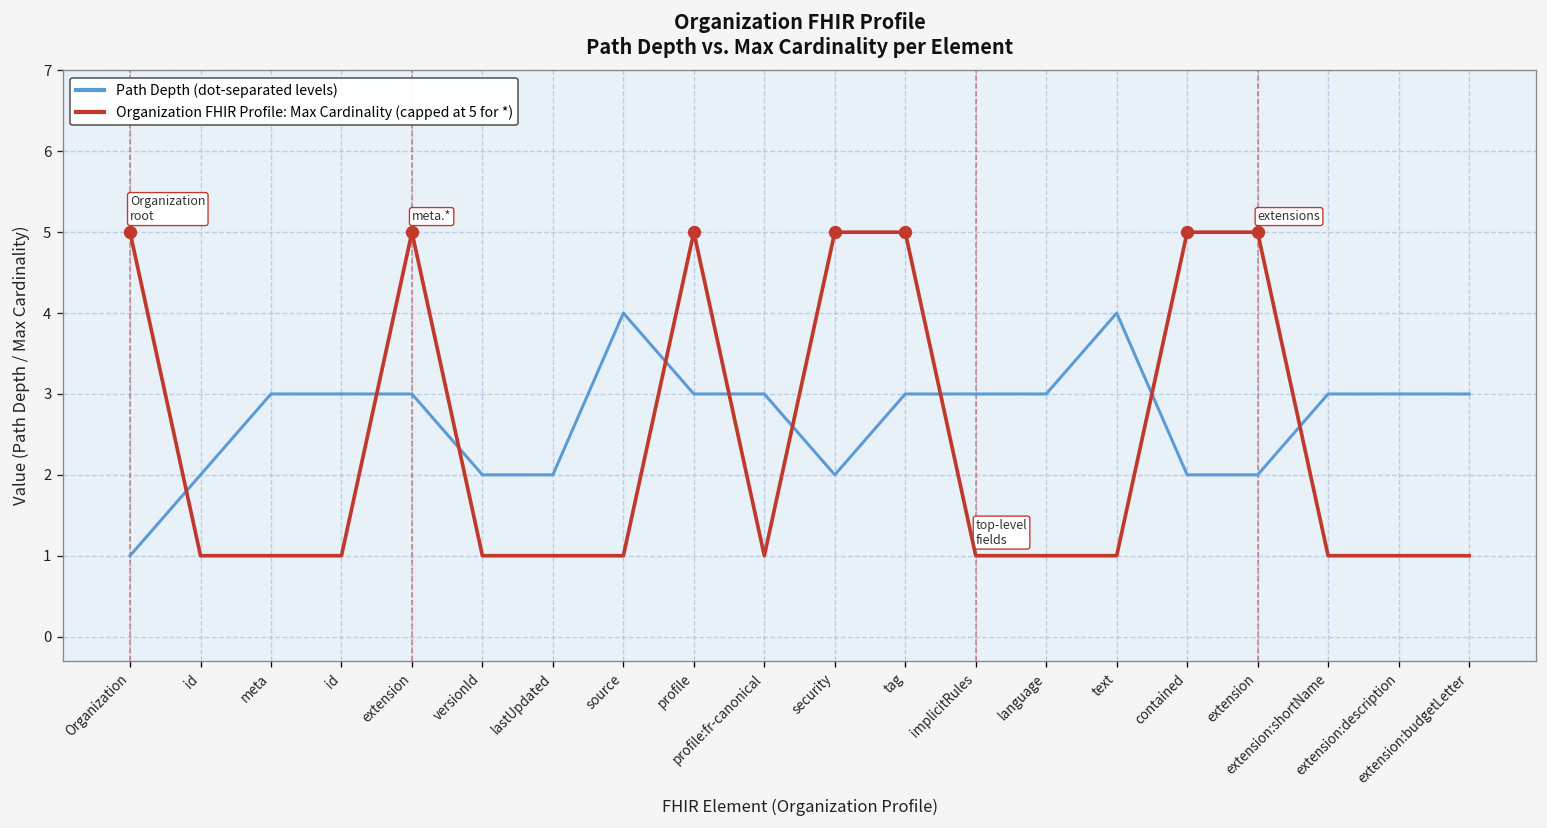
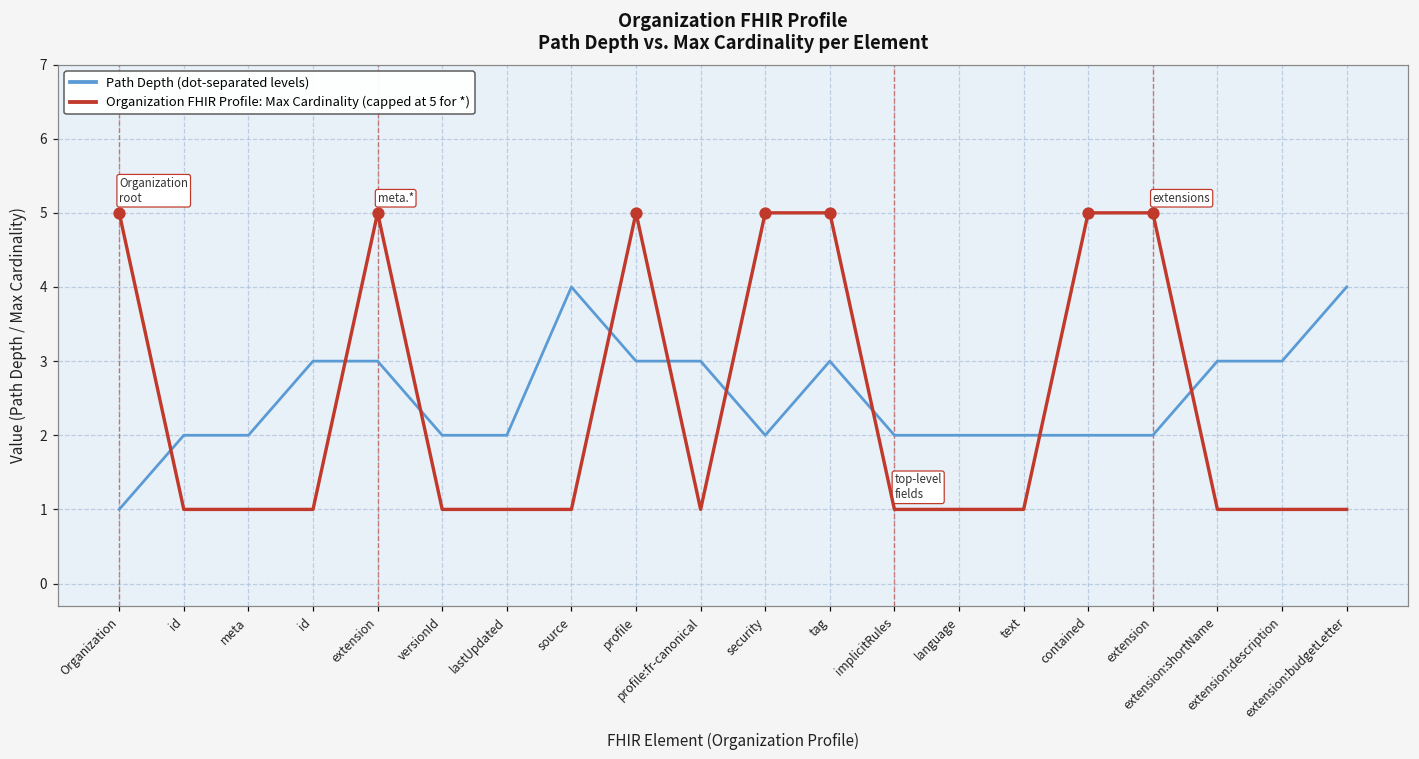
Path Depth (dot-separated levels), meta: 3 -> 2
Path Depth (dot-separated levels), implicitRules: 3 -> 2
Path Depth (dot-separated levels), language: 3 -> 2
Path Depth (dot-separated levels), text: 4 -> 2
Path Depth (dot-separated levels), extension:budgetLetter: 3 -> 4
